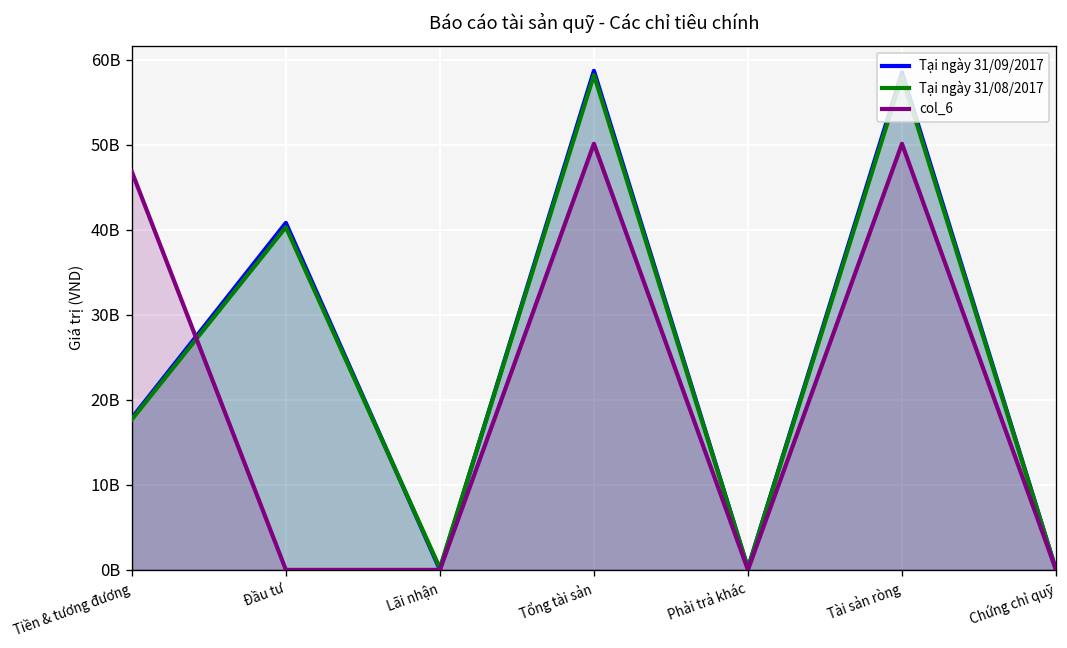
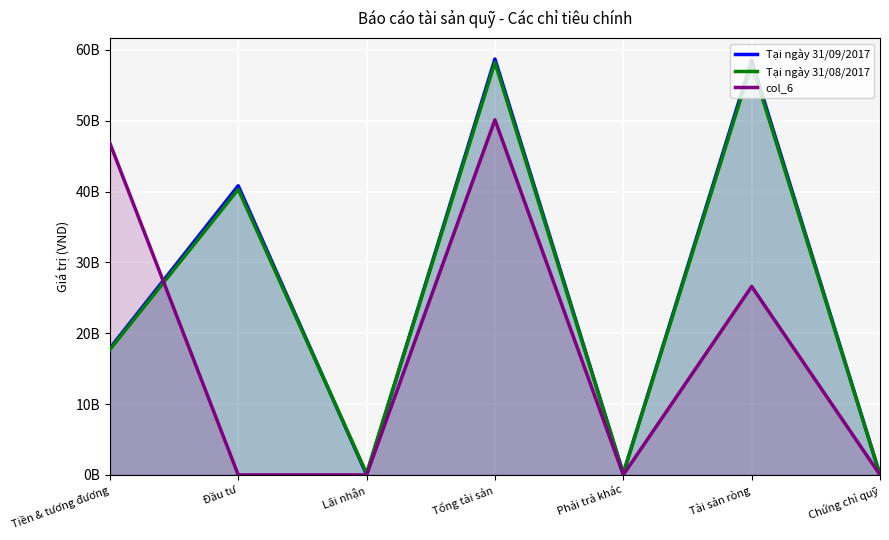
col_6, Tài sản ròng: 50000000000 -> 27000000000
